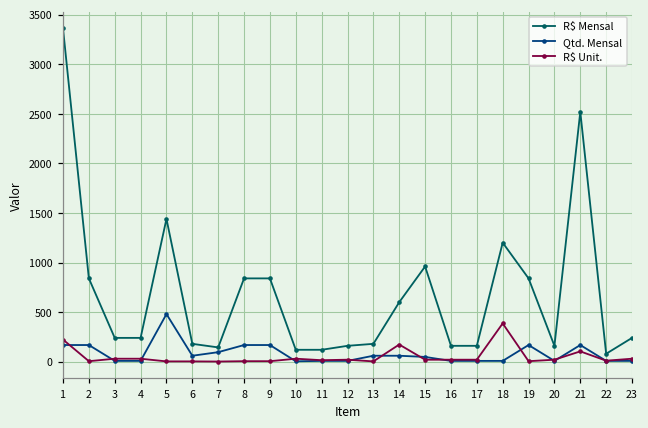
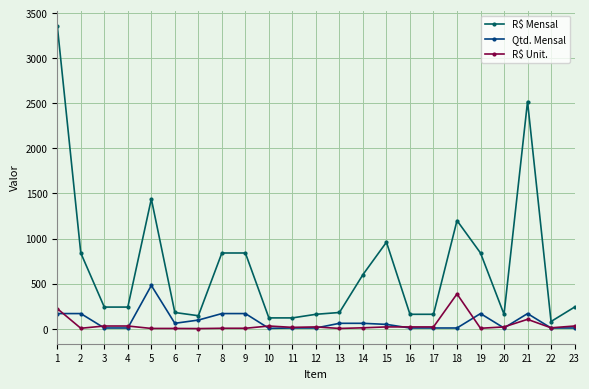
R$ Unit., 14: 200 -> 0
